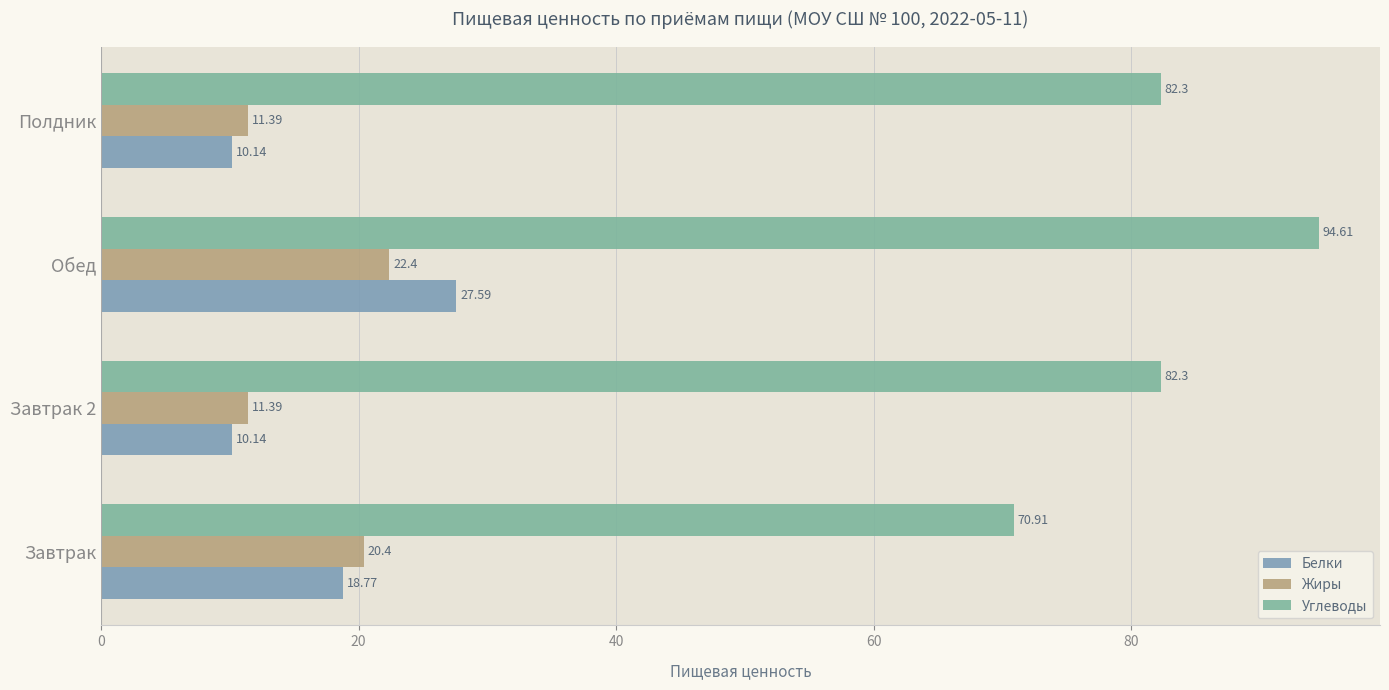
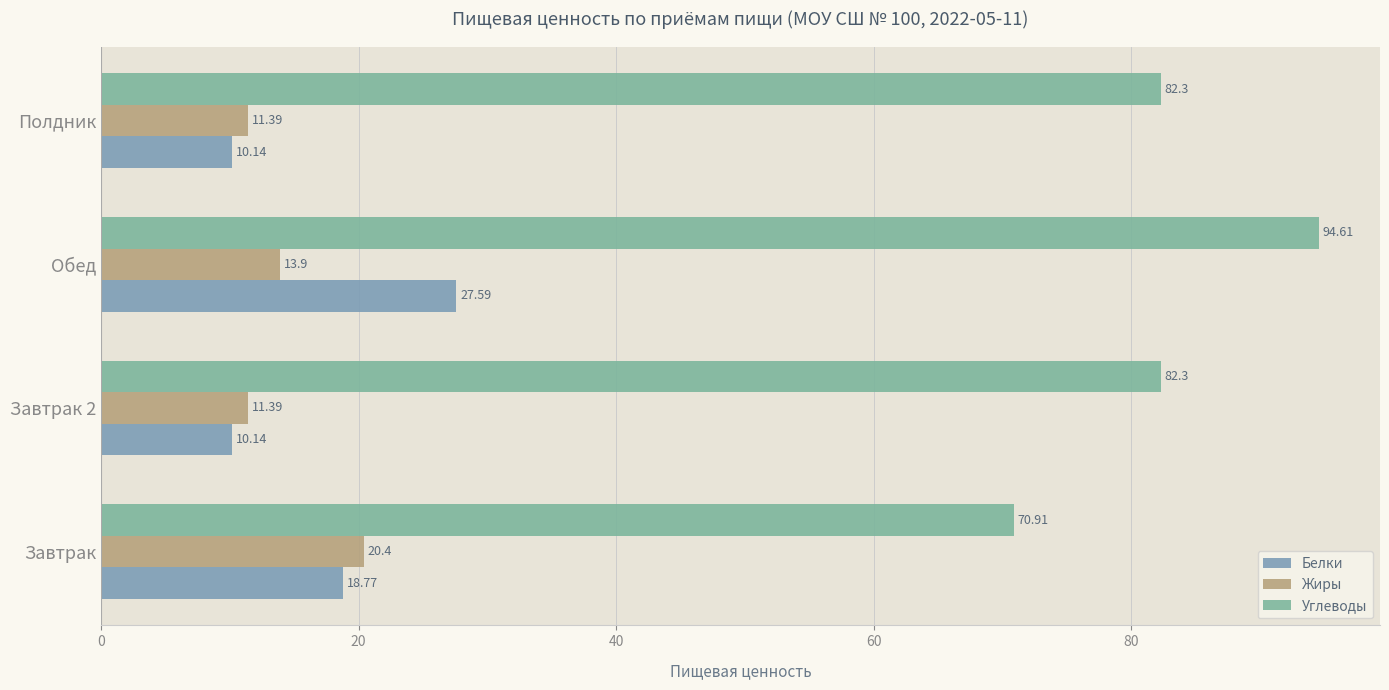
Жиры, Обед: 22.4 -> 13.9
